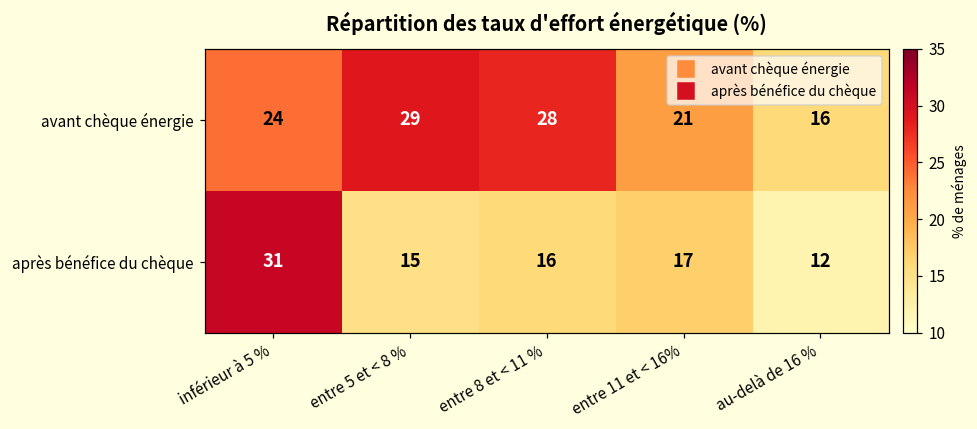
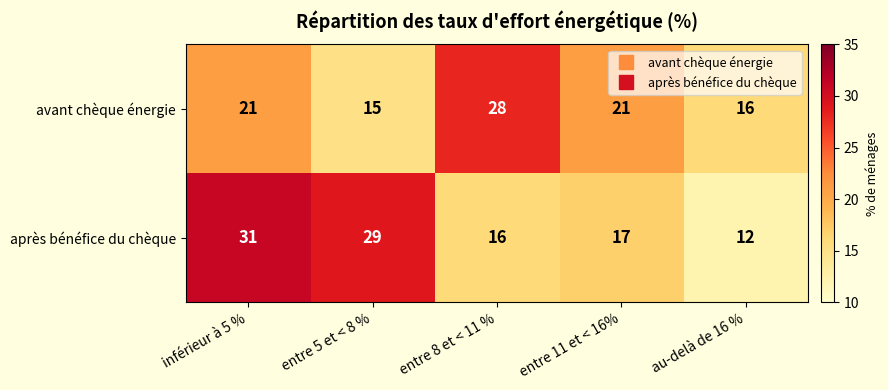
avant chèque énergie, inférieur à 5 %: 24 -> 21
avant chèque énergie, entre 5 et < 8 %: 29 -> 15
après bénéfice du chèque, entre 5 et < 8 %: 15 -> 29
